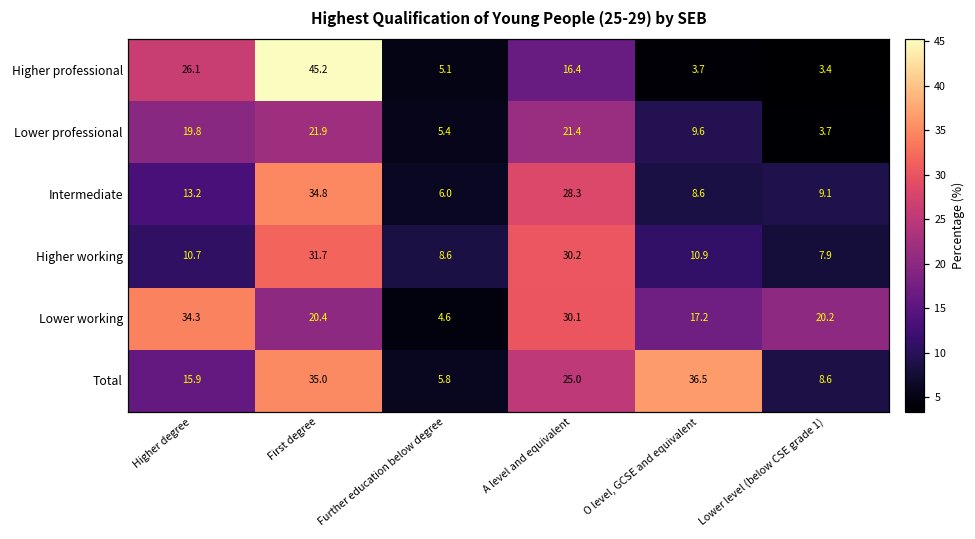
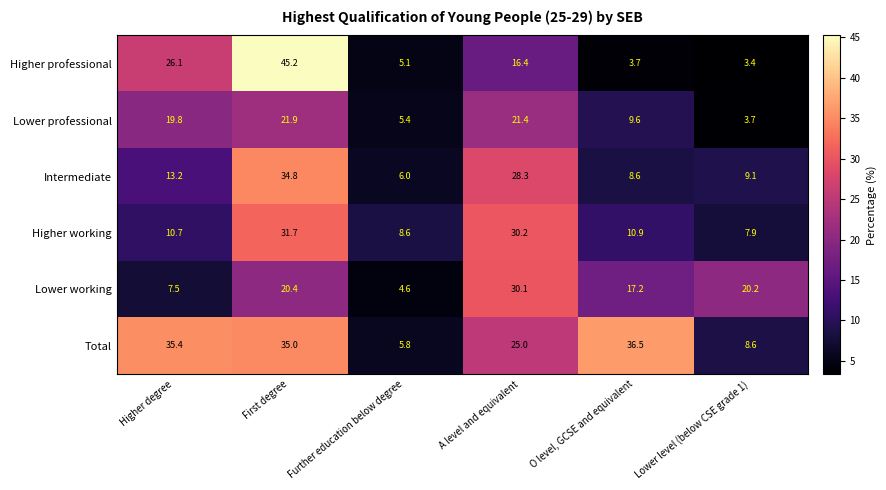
Lower working, Higher degree: 34.3 -> 7.5
Total, Higher degree: 15.9 -> 35.4
